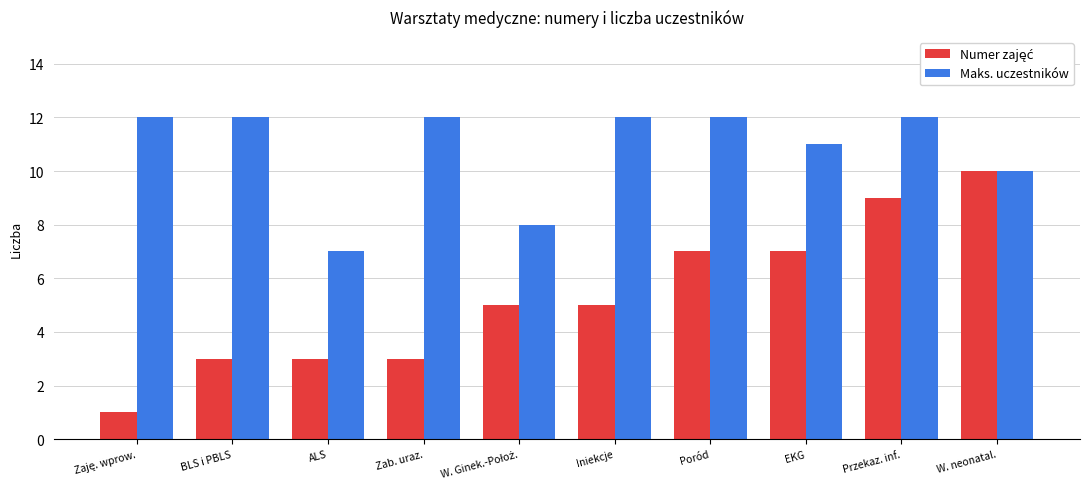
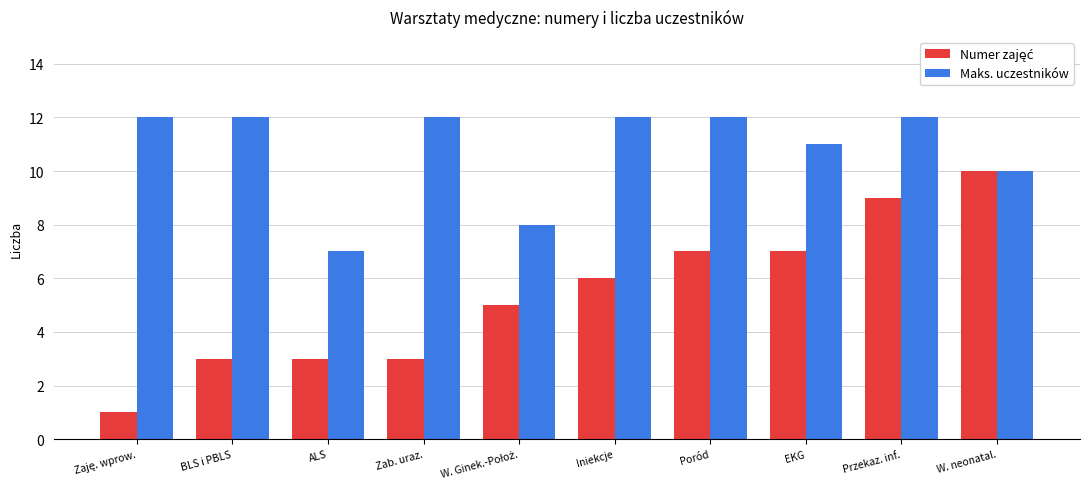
Numer zajęć, Iniekcje: 5 -> 6
